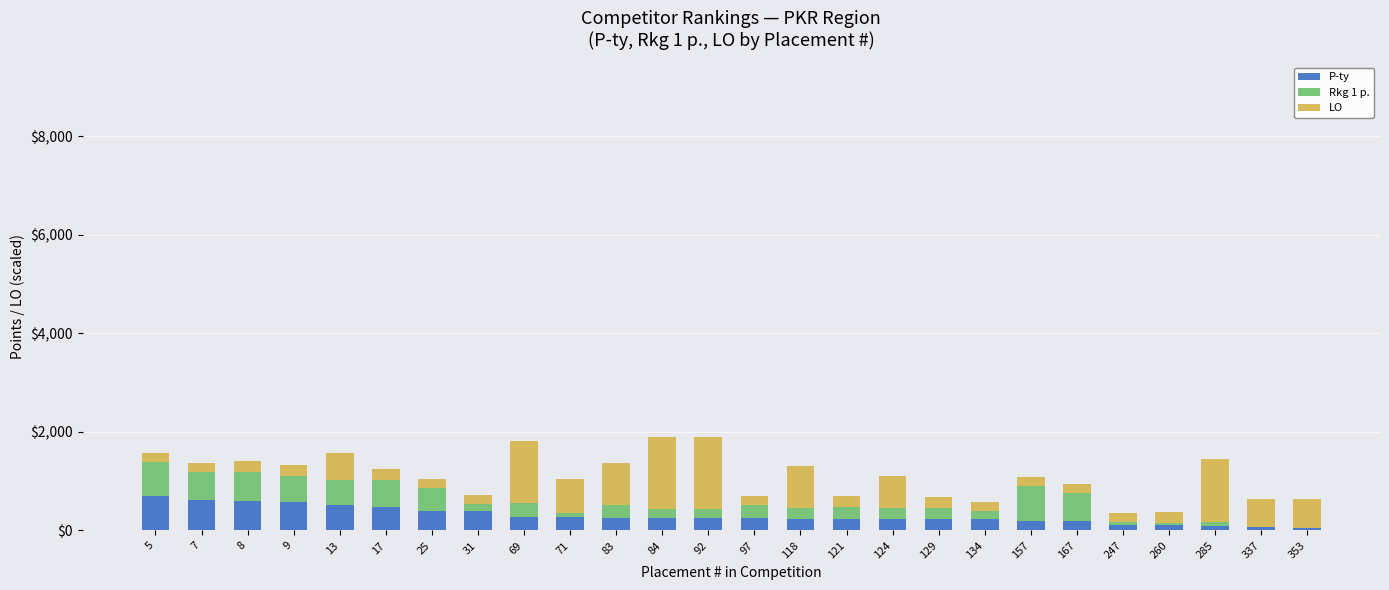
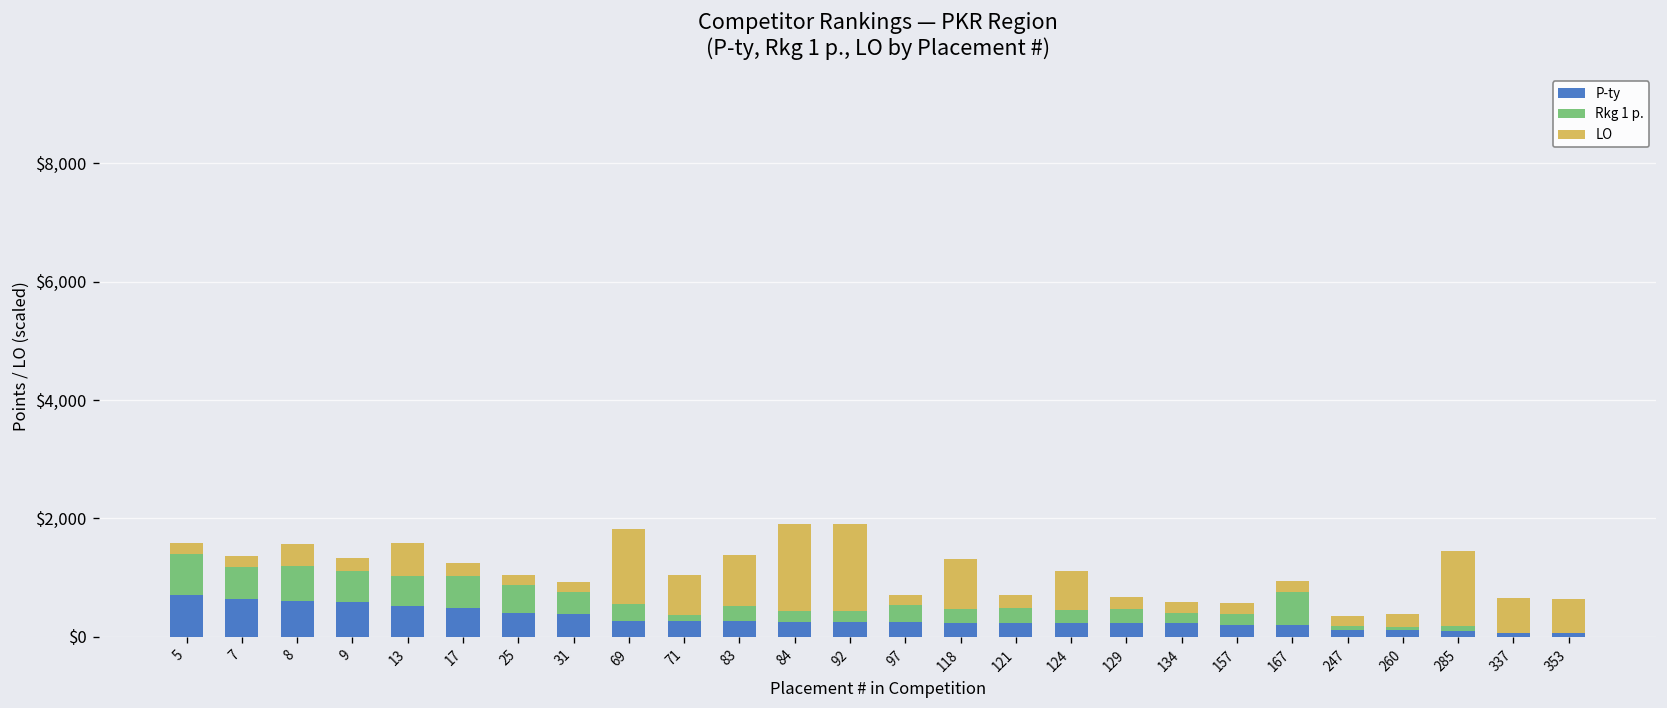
LO, 8: $200 -> $400
Rkg 1 p., 31: $100 -> $400
Rkg 1 p., 157: $700 -> $200
